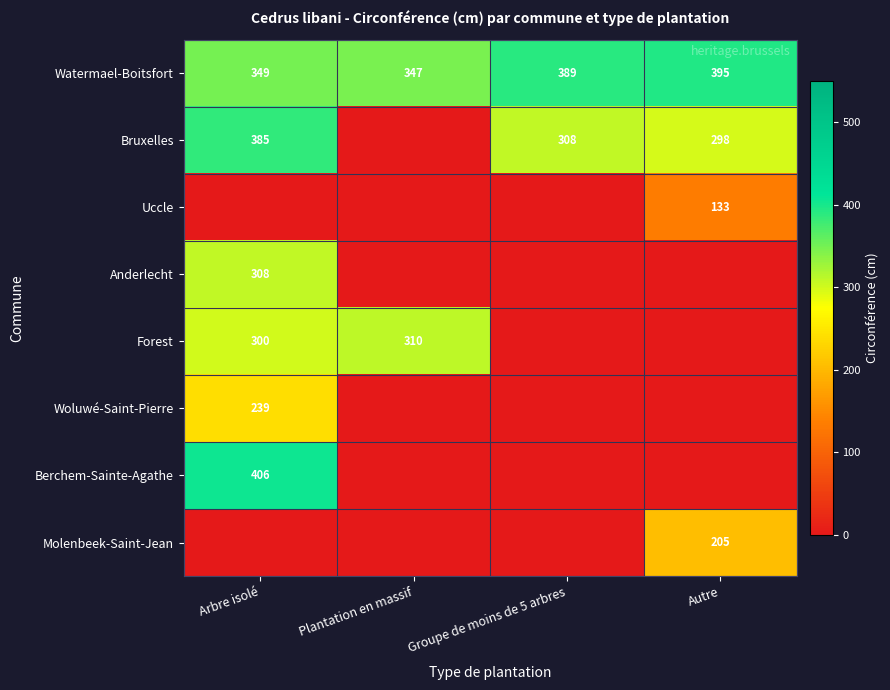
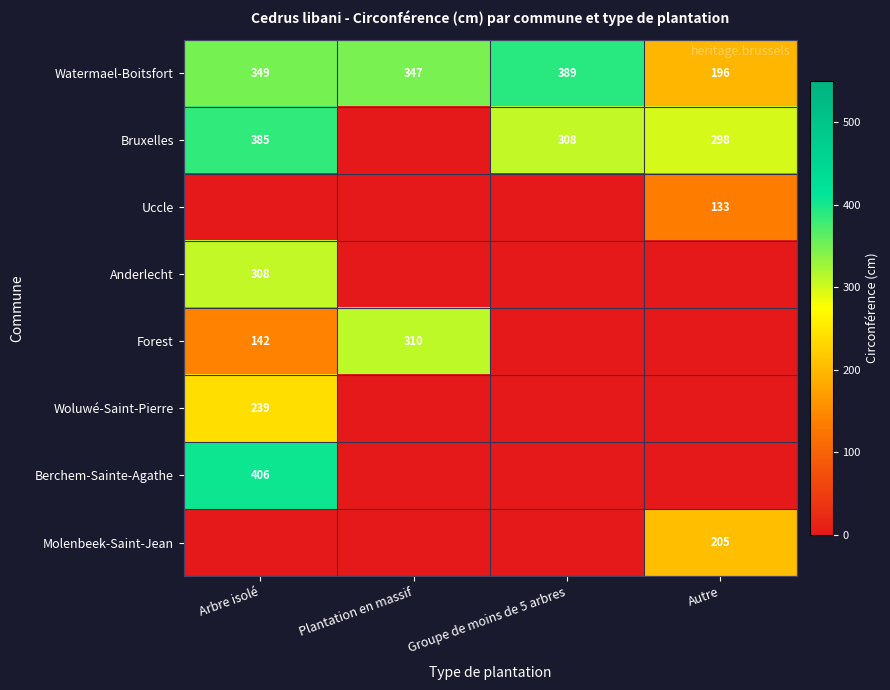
Watermael-Boitsfort, Autre: 395 -> 196
Forest, Arbre isolé: 300 -> 142
